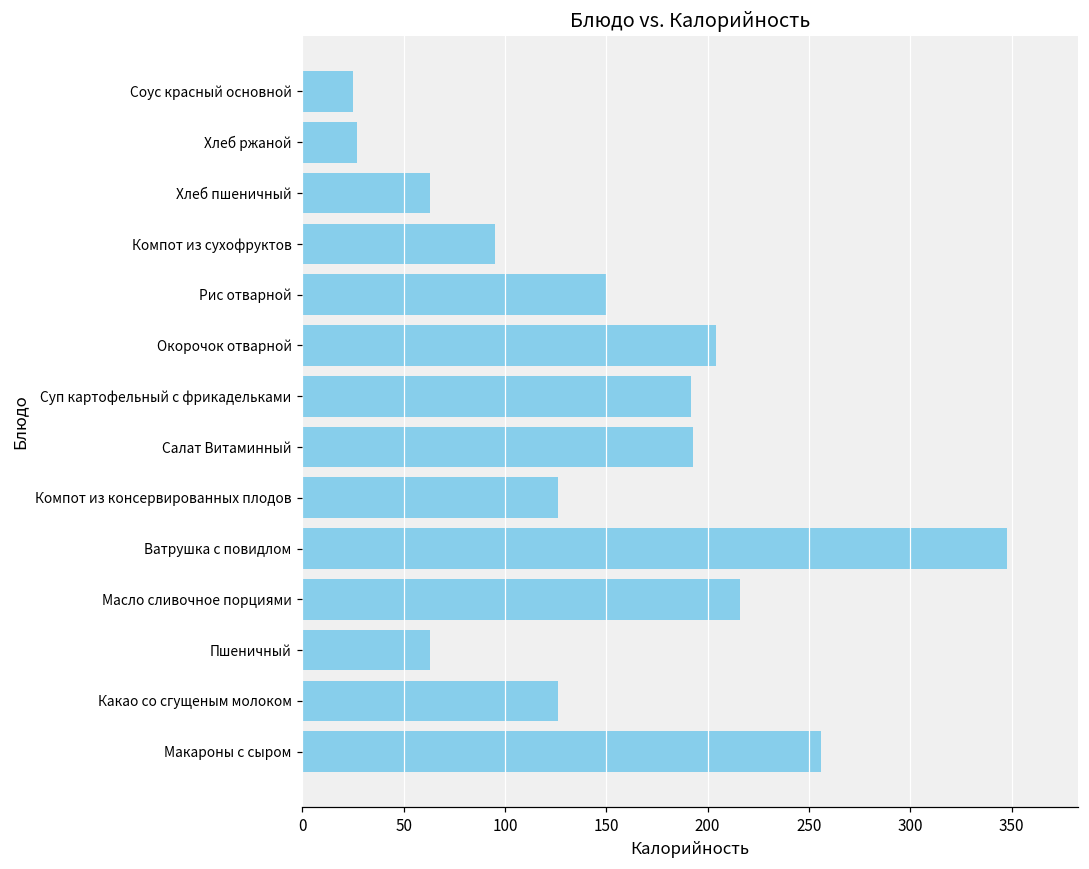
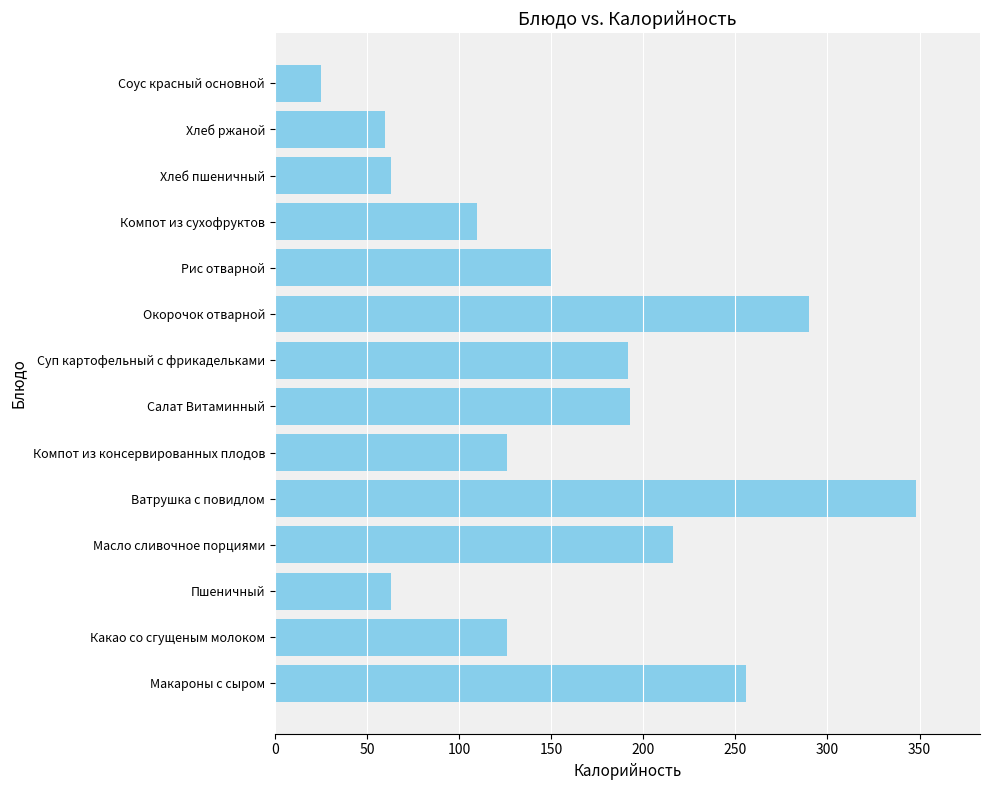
Хлеб ржаной: 27 -> 60
Компот из сухофруктов: 95 -> 110
Окорочок отварной: 204 -> 290
